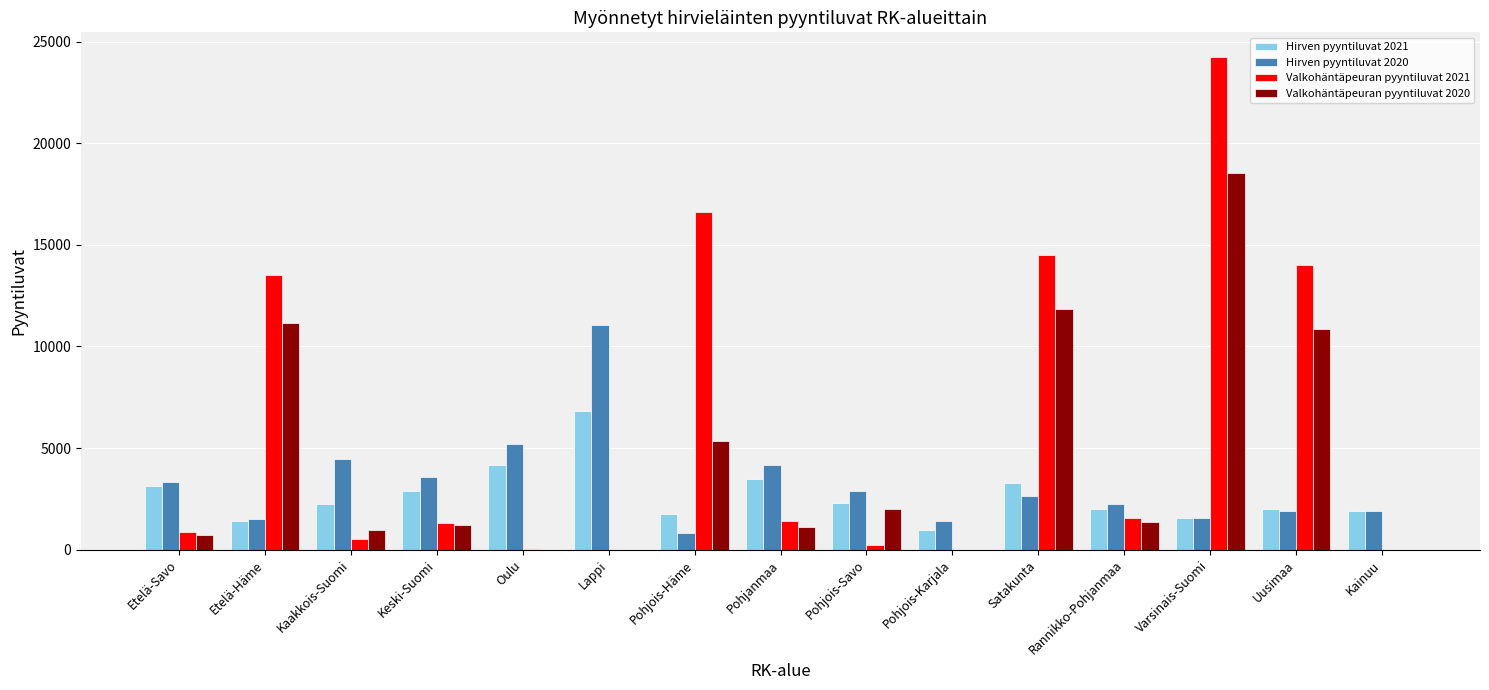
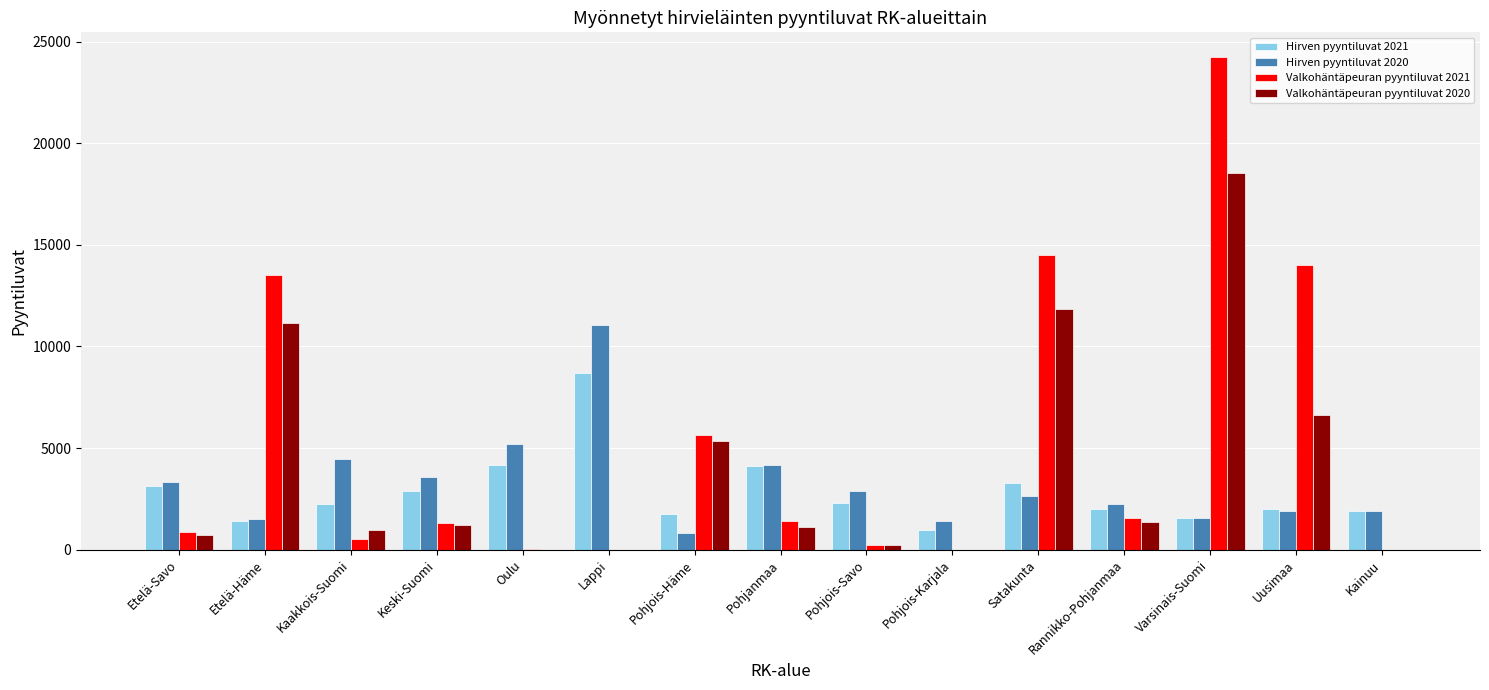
Hirven pyyntiluvat 2021, Lappi: 6800 -> 8700
Valkohäntäpeuran pyyntiluvat 2021, Pohjois-Häme: 16600 -> 5600
Hirven pyyntiluvat 2021, Pohjanmaa: 3500 -> 4100
Valkohäntäpeuran pyyntiluvat 2020, Pohjois-Savo: 2000 -> 200
Valkohäntäpeuran pyyntiluvat 2020, Uusimaa: 10900 -> 6600
